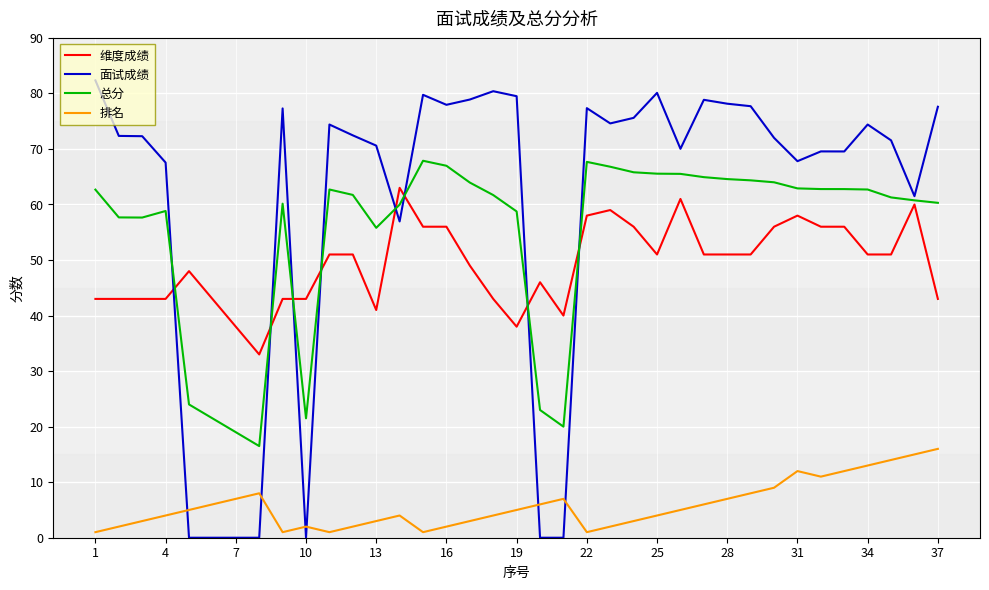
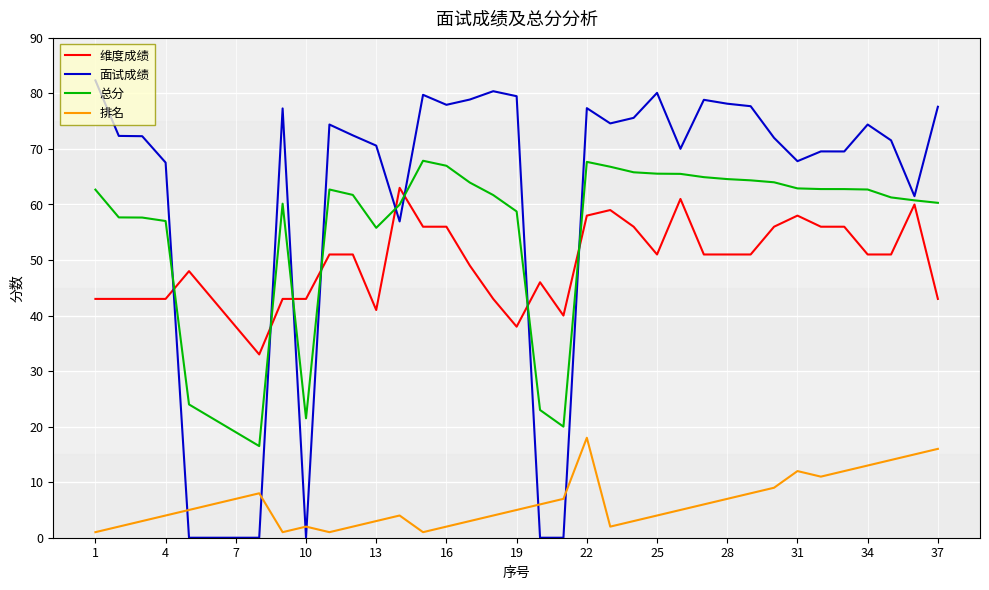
总分, 4: 59 -> 57
排名, 22: 1 -> 18
